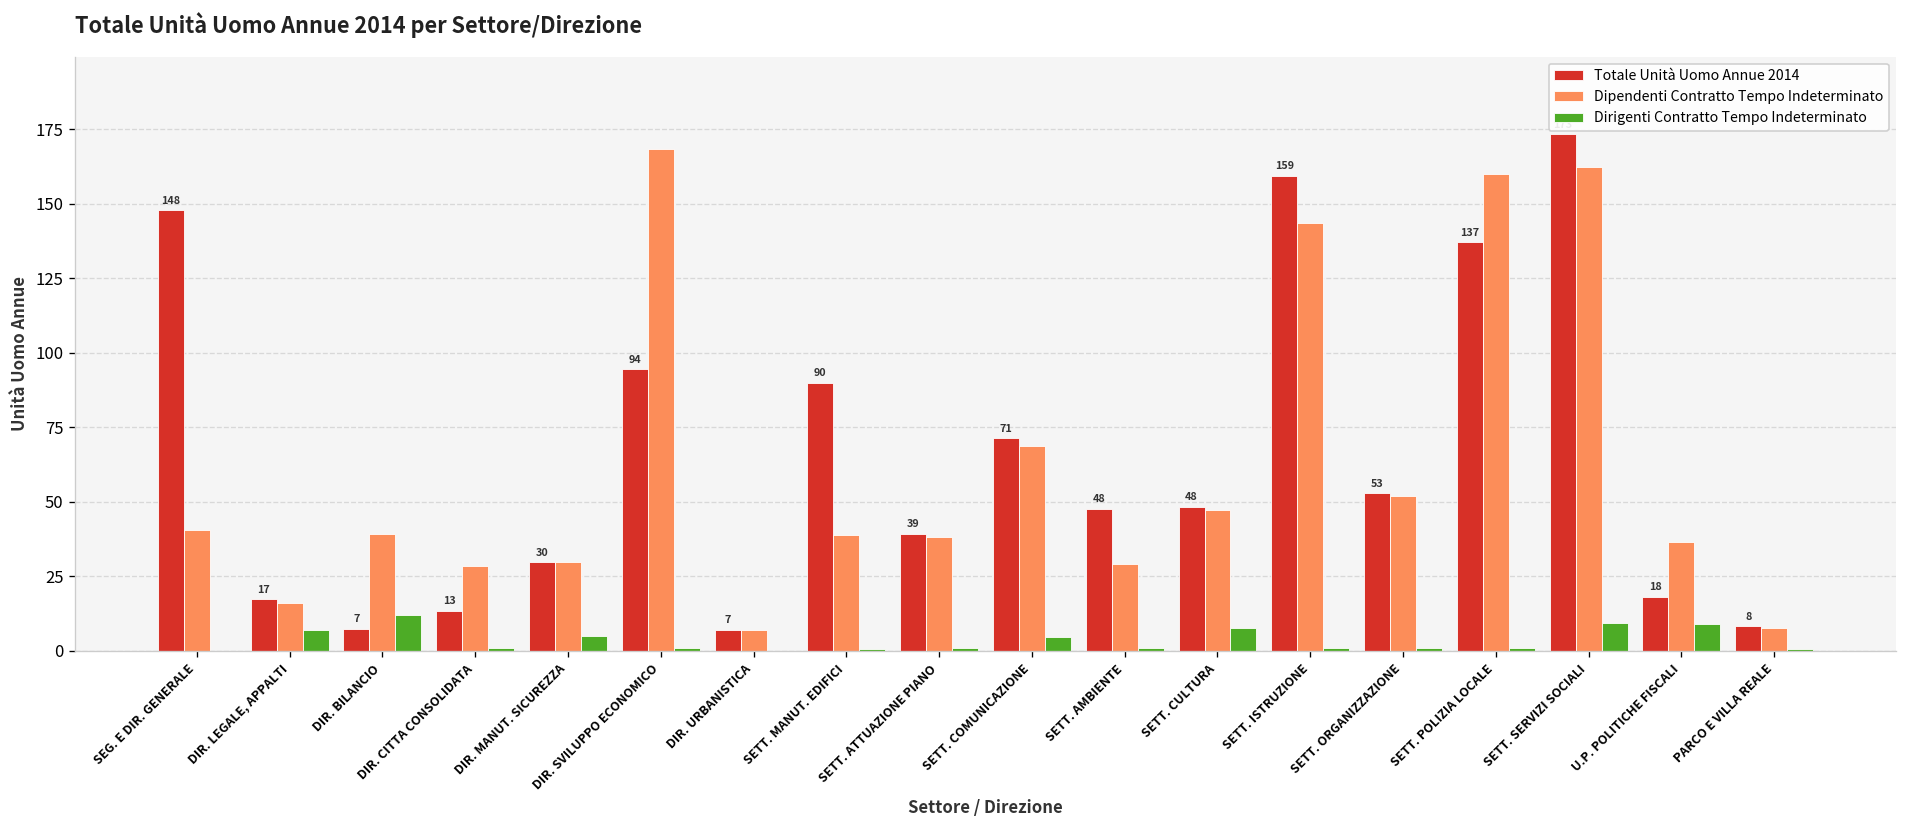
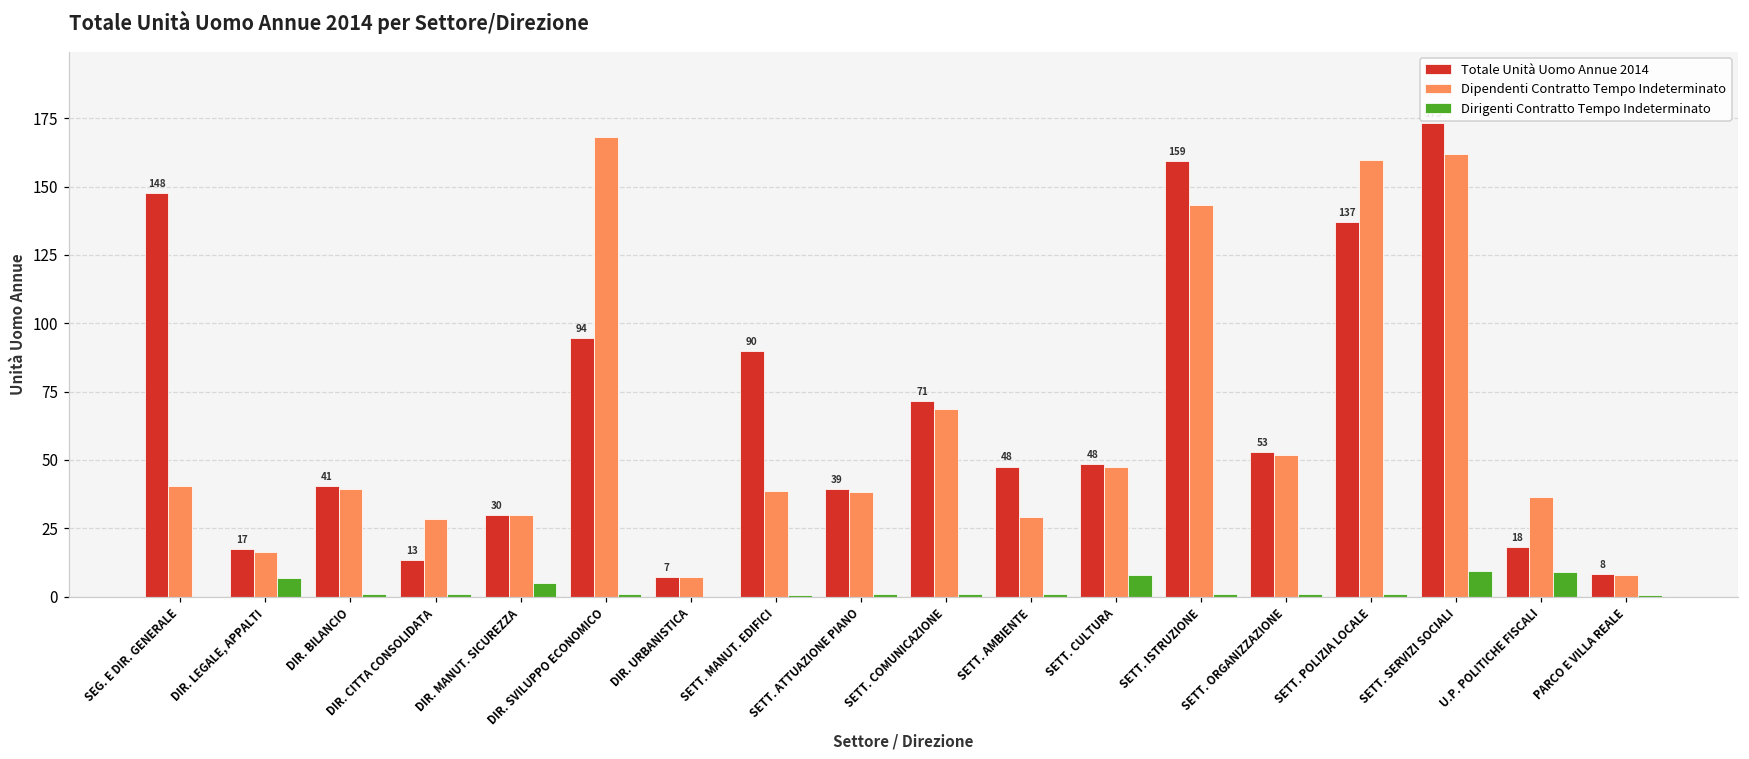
Totale Unità Uomo Annue 2014, DIR. BILANCIO: 7 -> 41
Dirigenti Contratto Tempo Indeterminato, DIR. BILANCIO: 12 -> 1
Dirigenti Contratto Tempo Indeterminato, SETT. COMUNICAZIONE: 5 -> 1
